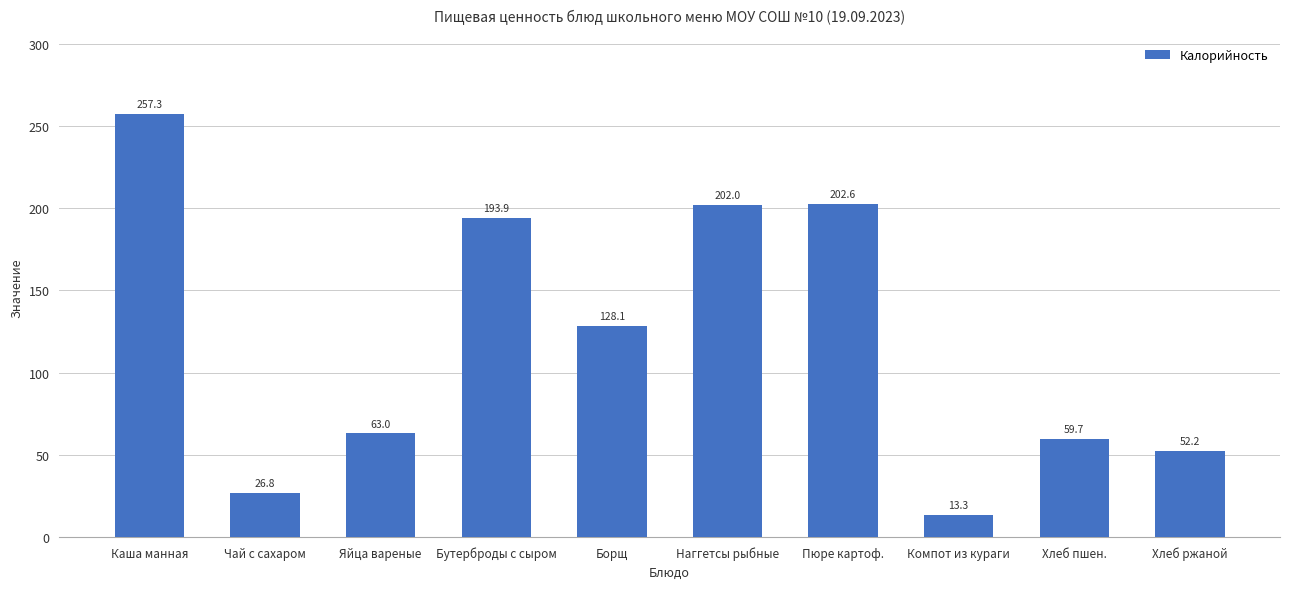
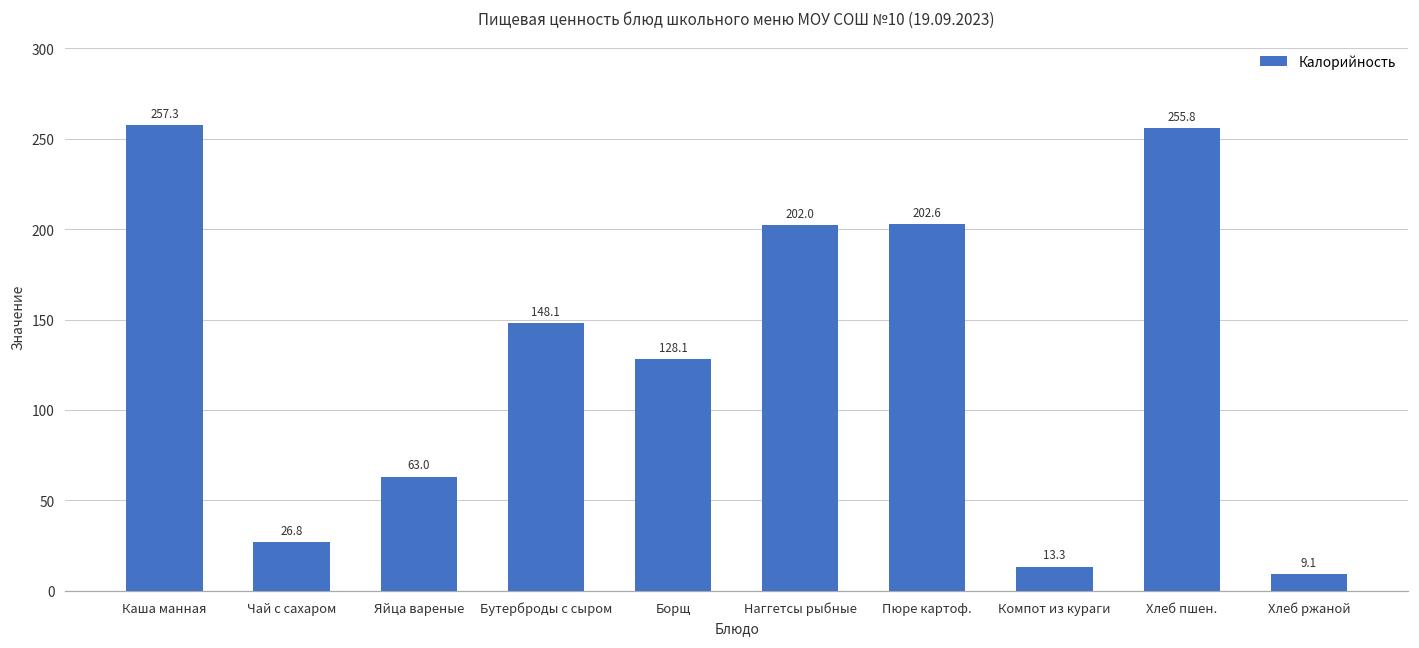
Бутерброды с сыром: 193.9 -> 148.1
Хлеб пшен.: 59.7 -> 255.8
Хлеб ржаной: 52.2 -> 9.1
